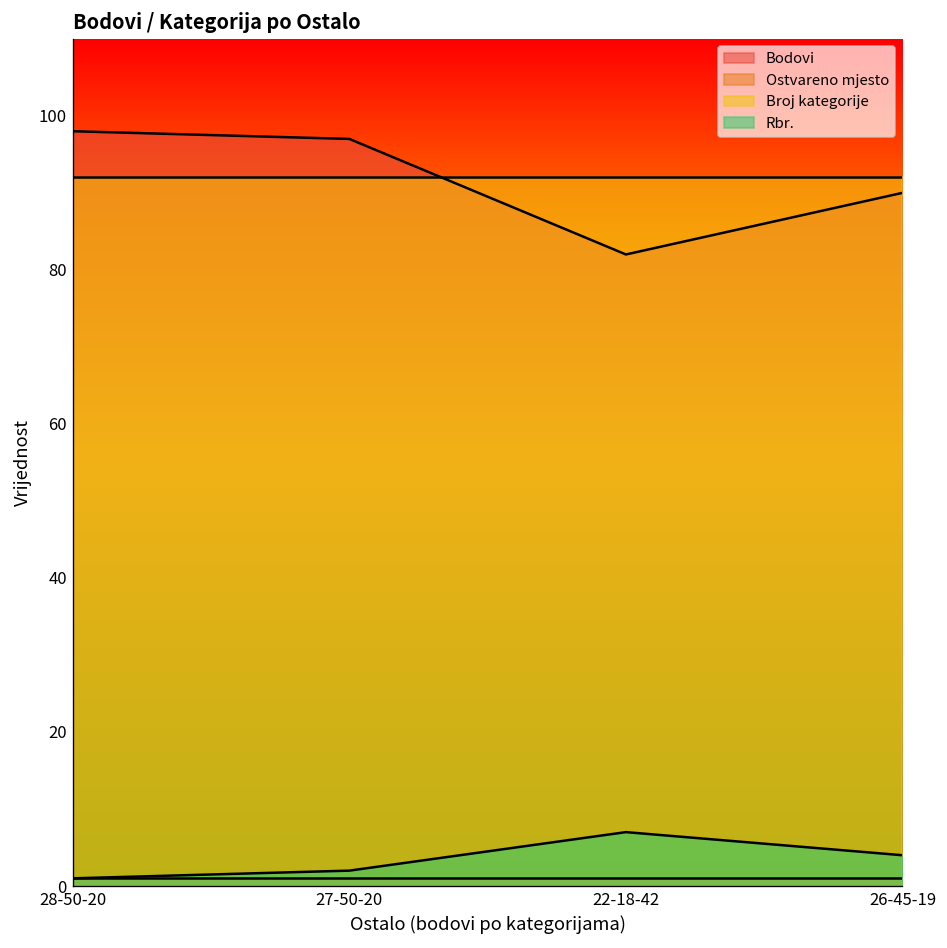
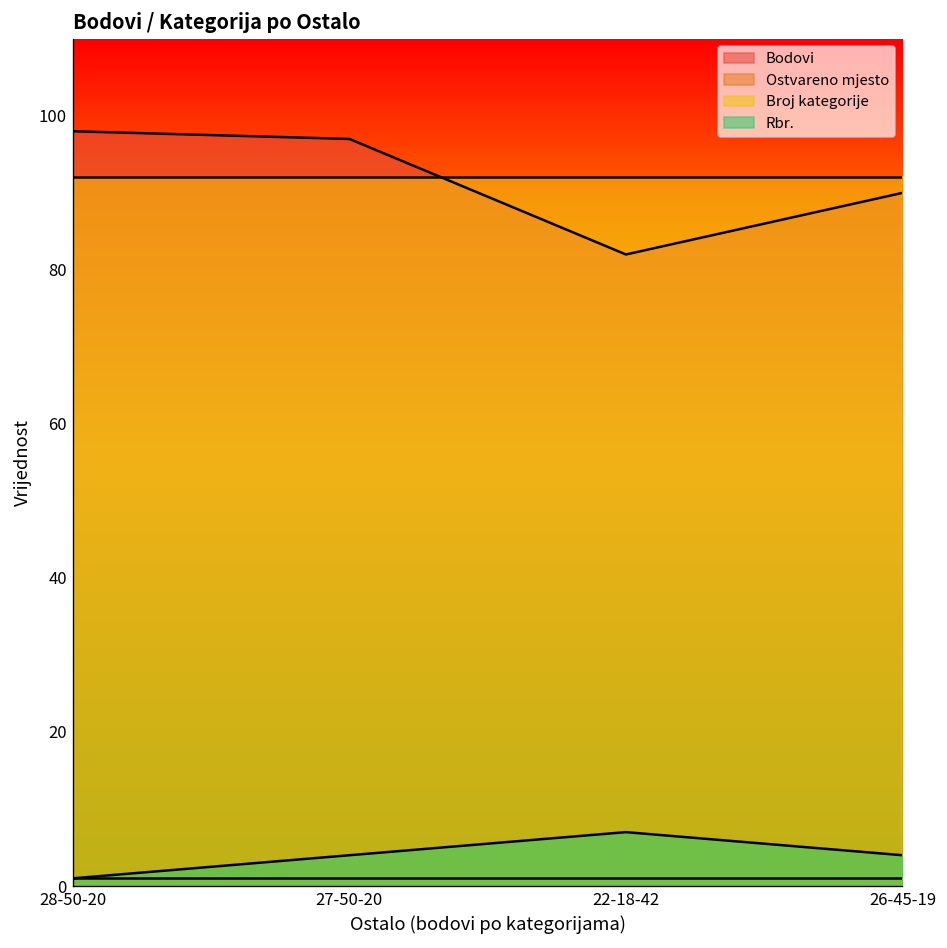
Rbr., 27-50-20: 2 -> 4
